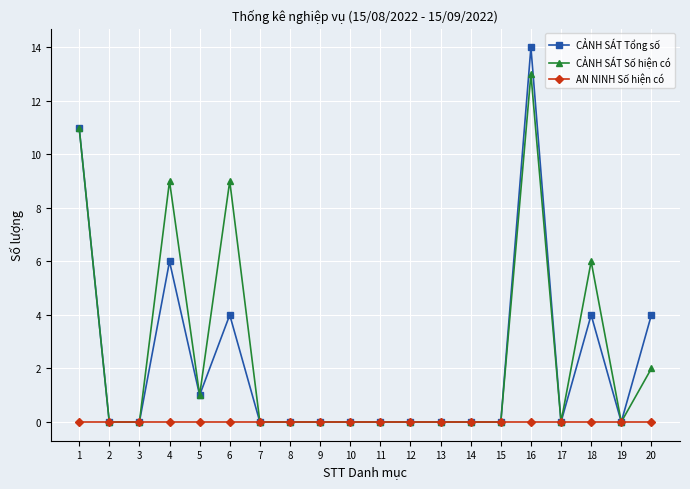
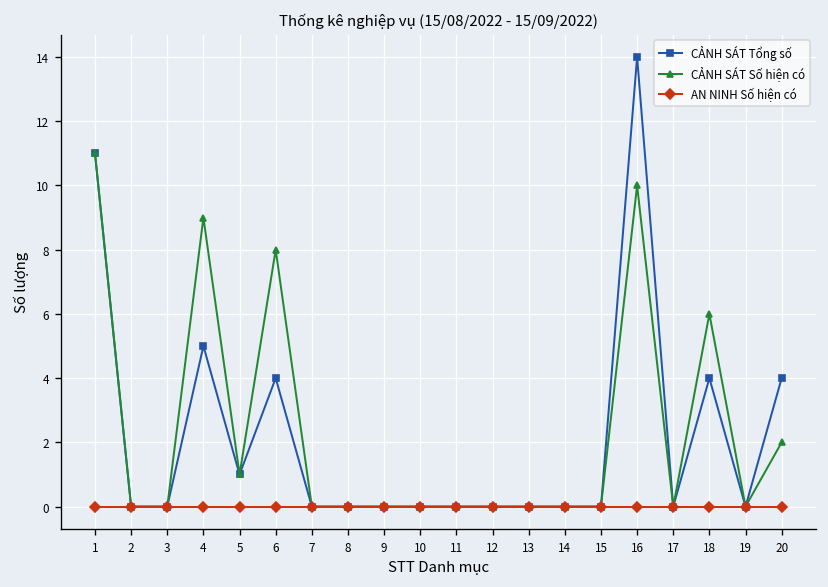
CẢNH SÁT Tổng số, 4: 6 -> 5
CẢNH SÁT Số hiện có, 6: 9 -> 8
CẢNH SÁT Số hiện có, 16: 13 -> 10
